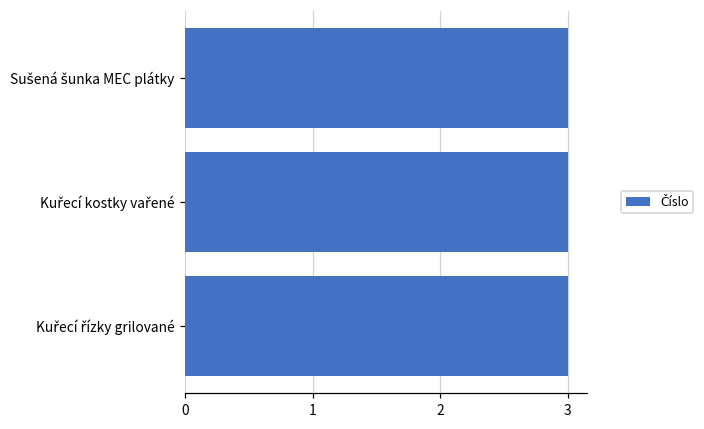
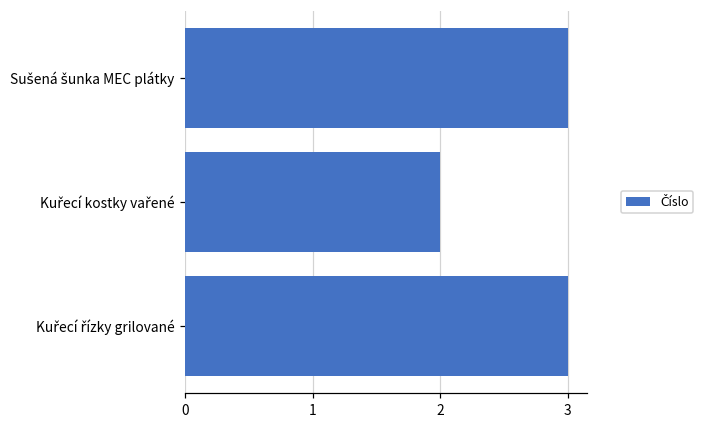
Kuřecí kostky vařené: 3 -> 2
